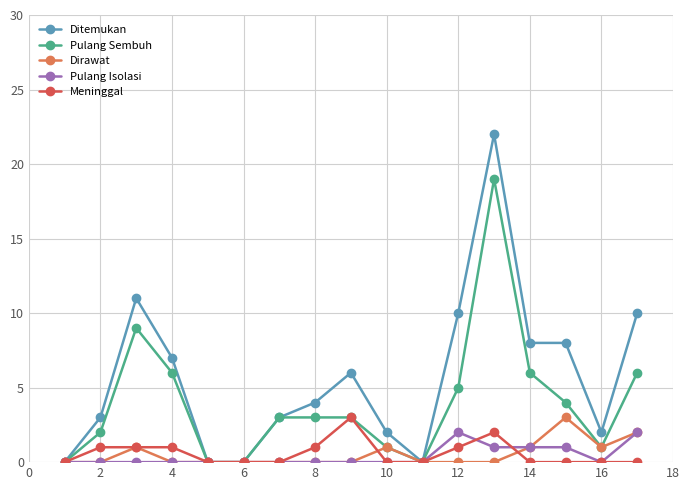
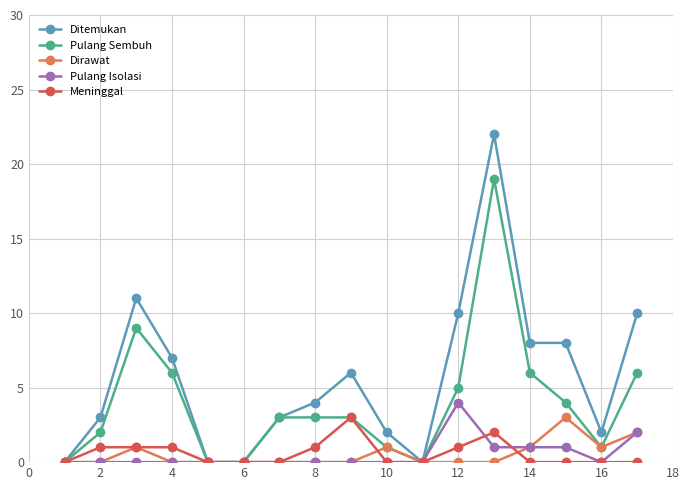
Pulang Isolasi, 12: 2 -> 4
